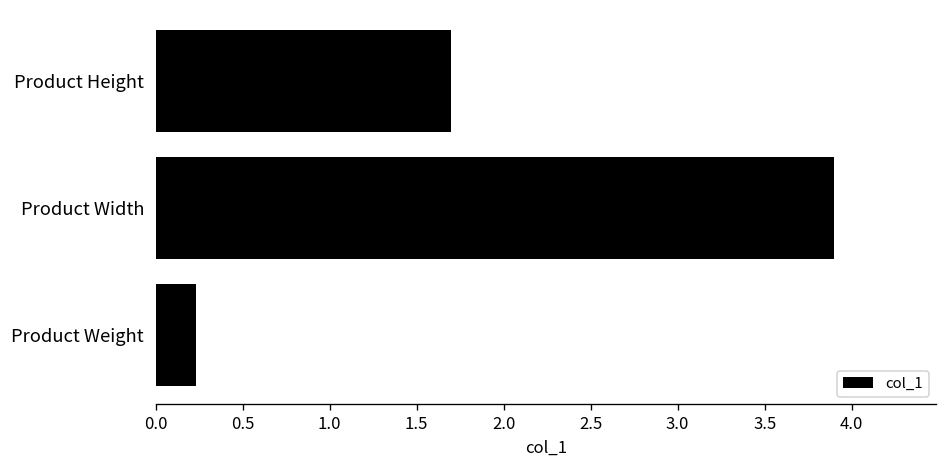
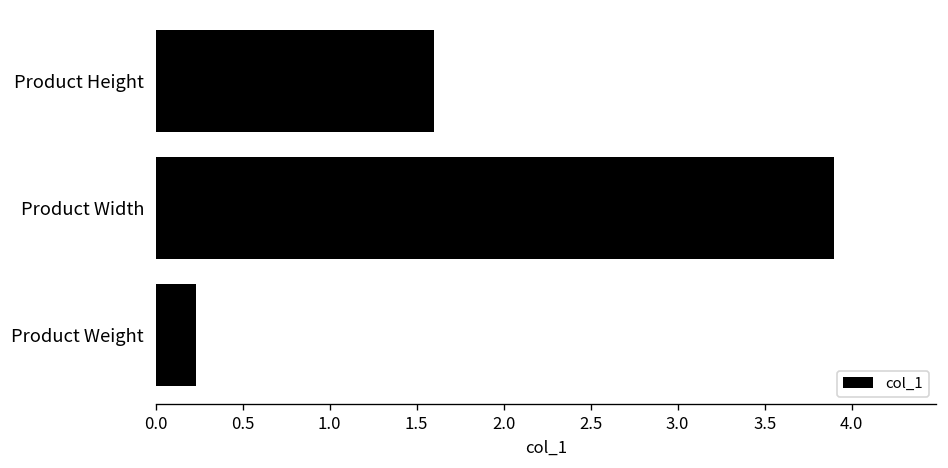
Product Height: 1.7 -> 1.6
